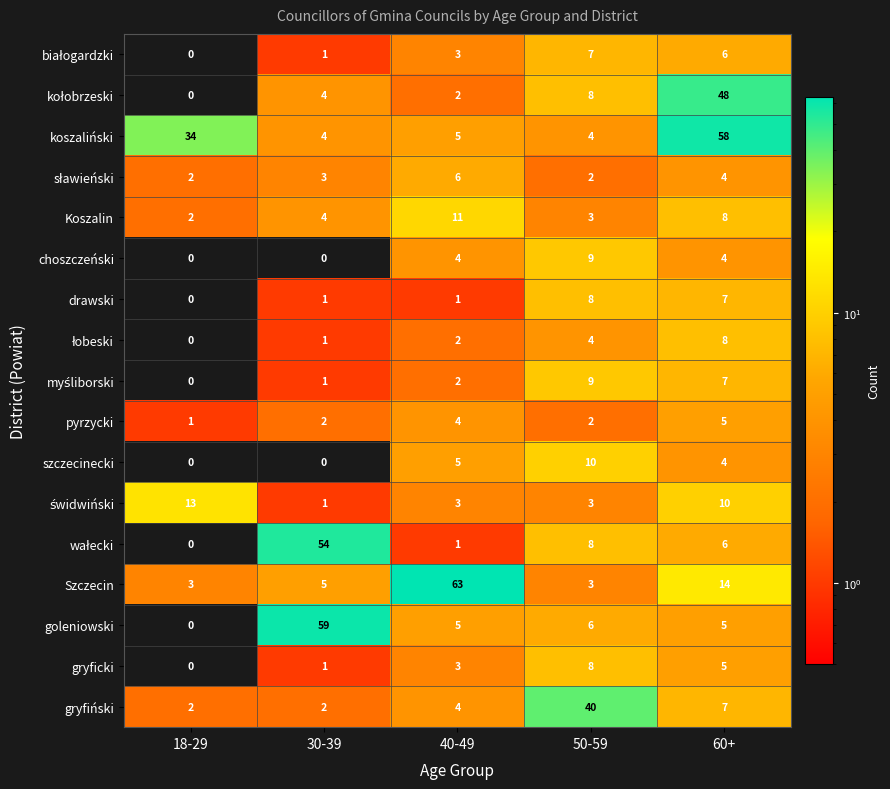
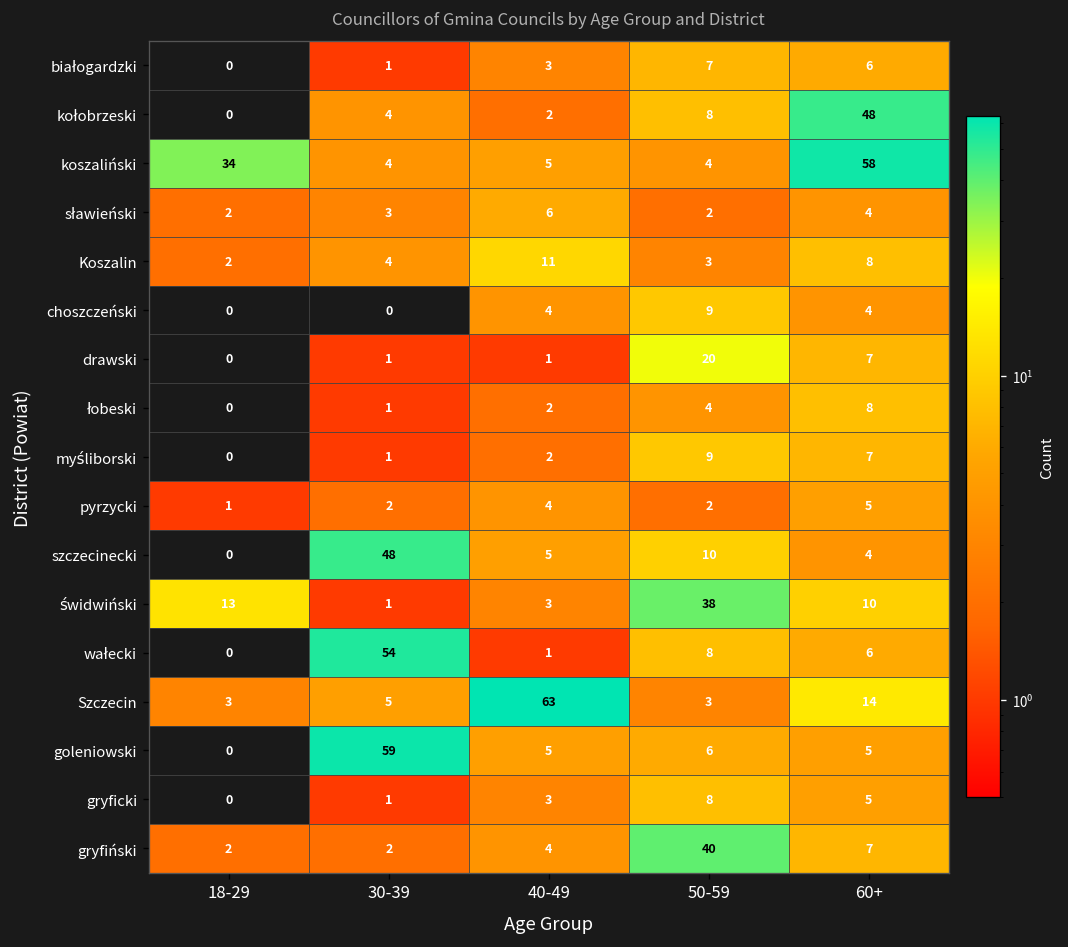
drawski, 50-59: 8 -> 20
szczecinecki, 30-39: 0 -> 48
świdwiński, 50-59: 3 -> 38
